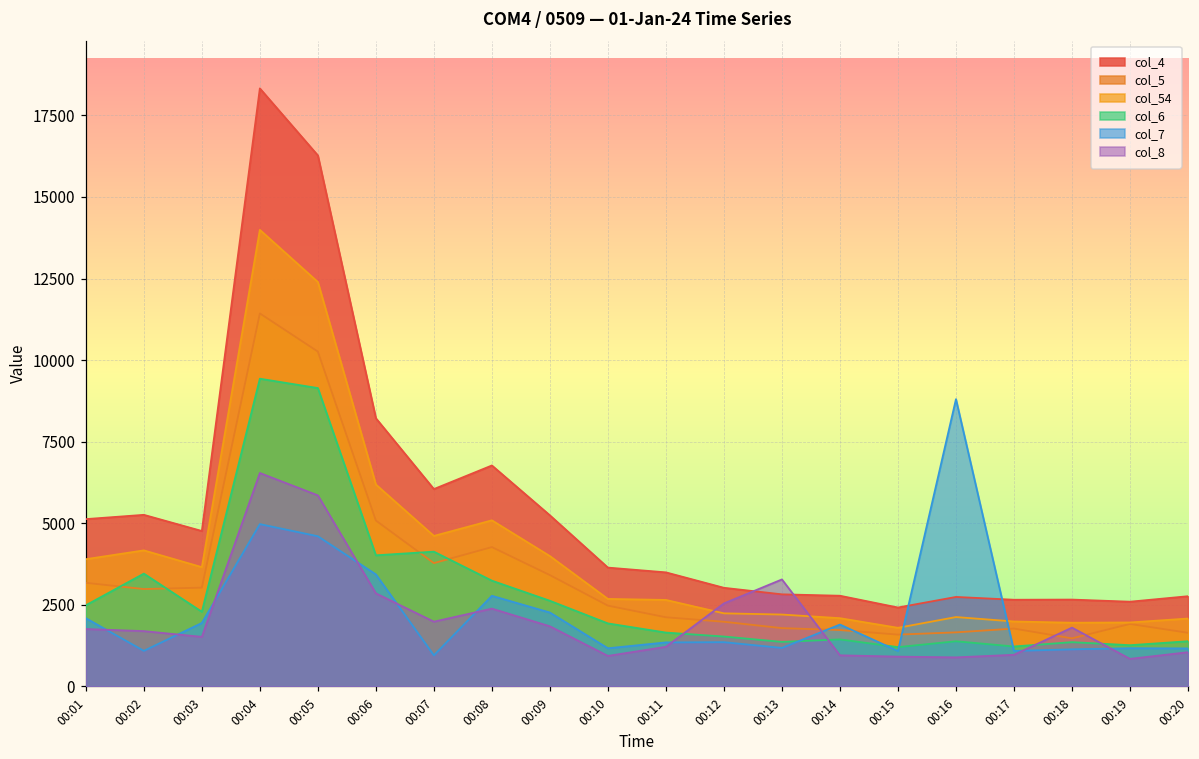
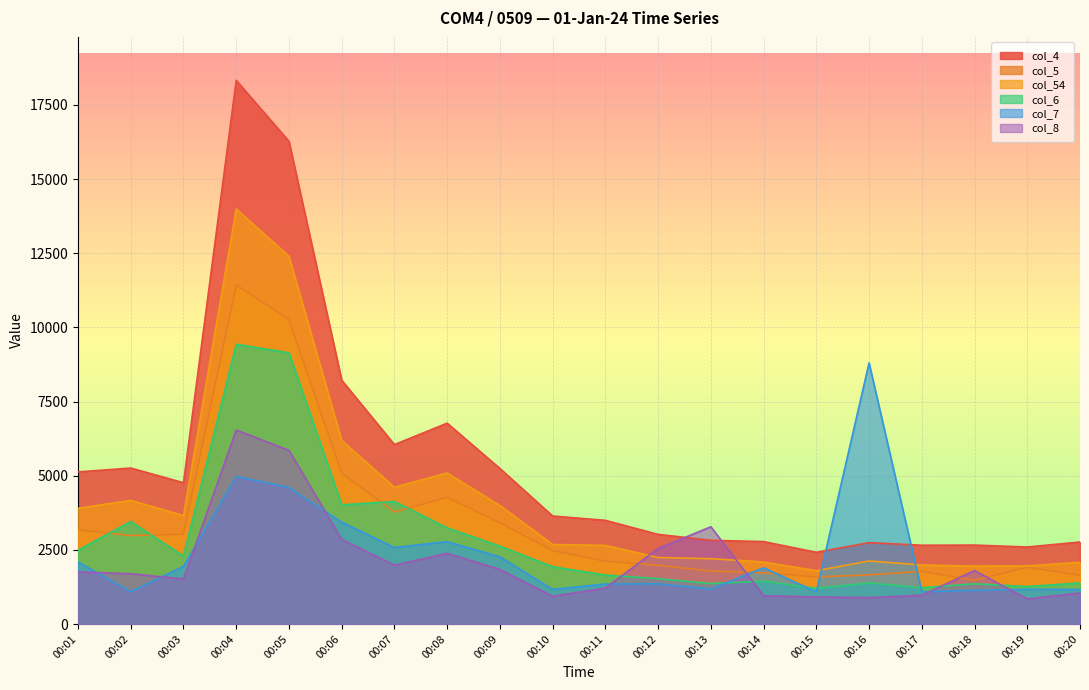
col_7, 00:07: 1000 -> 2600
